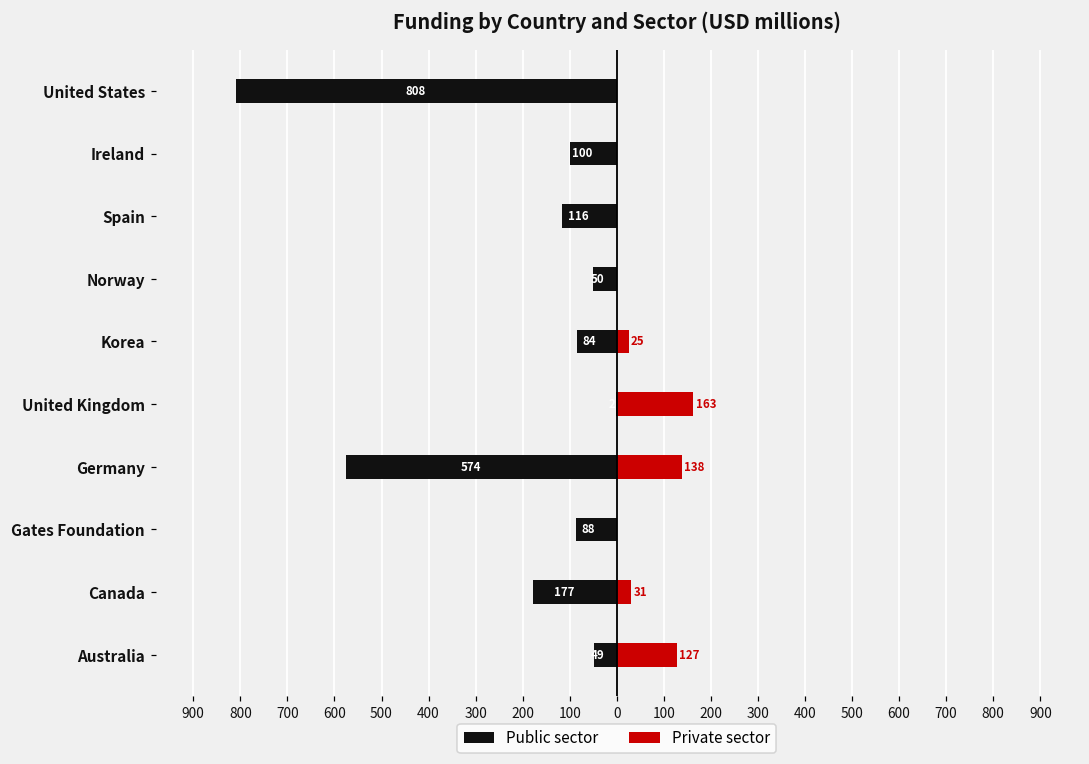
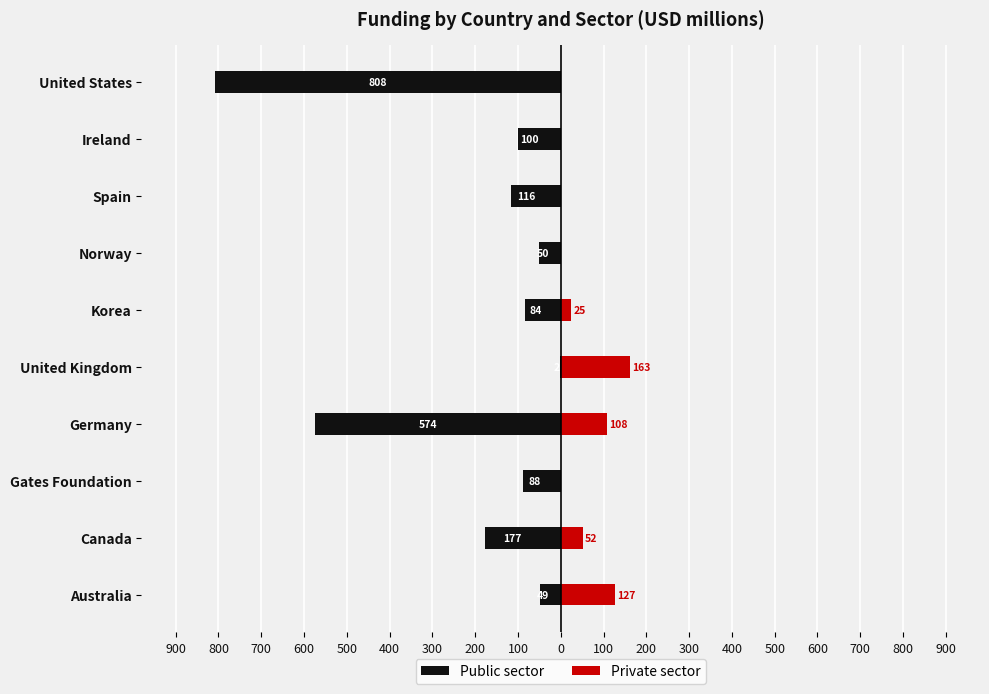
Private sector, Germany: 138 -> 108
Private sector, Canada: 31 -> 52
